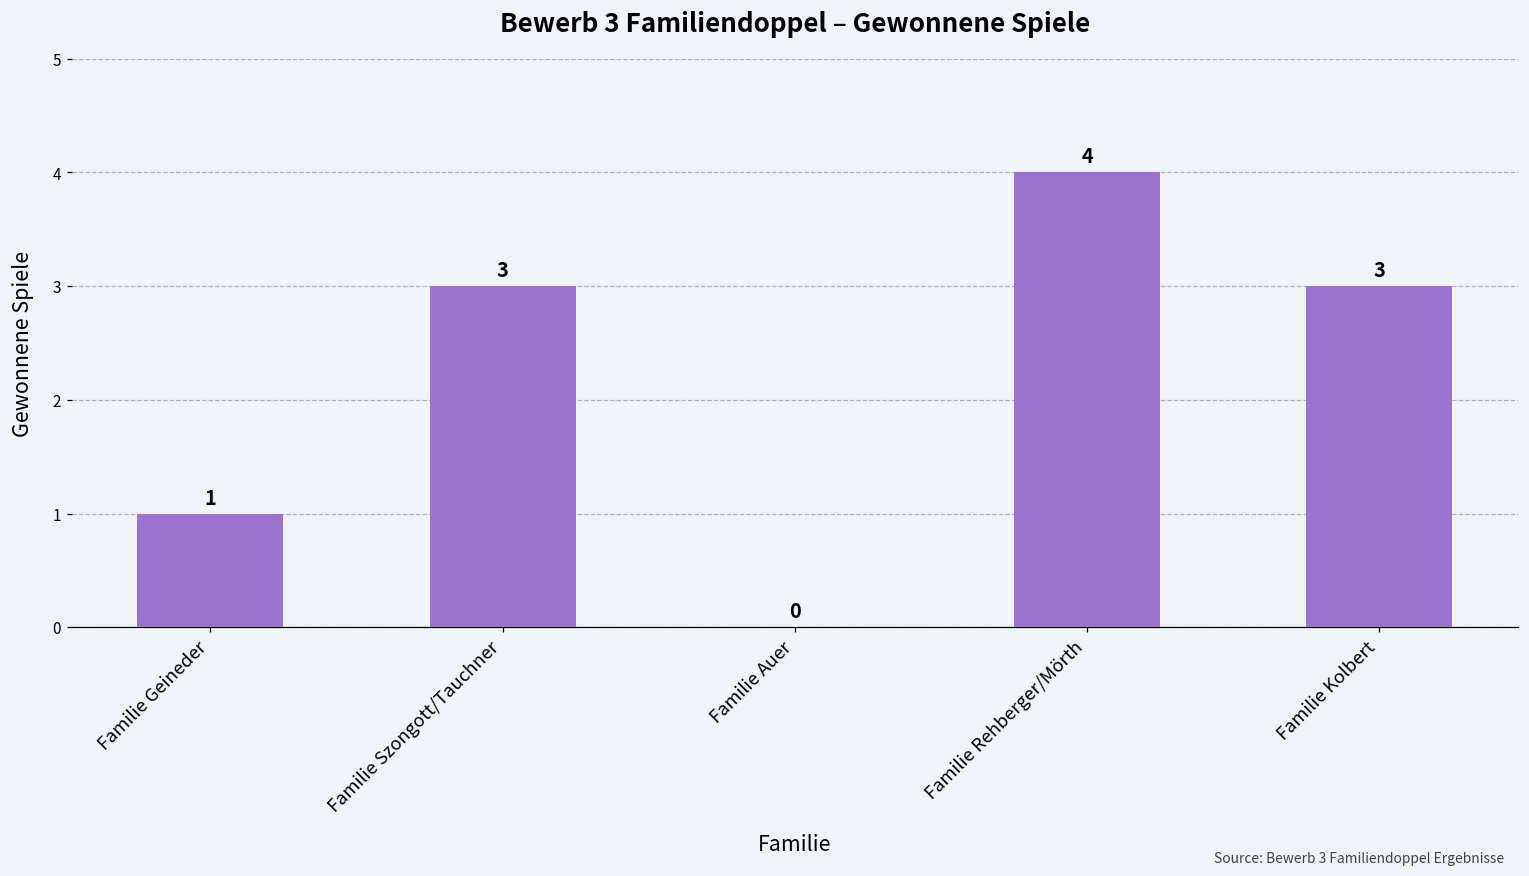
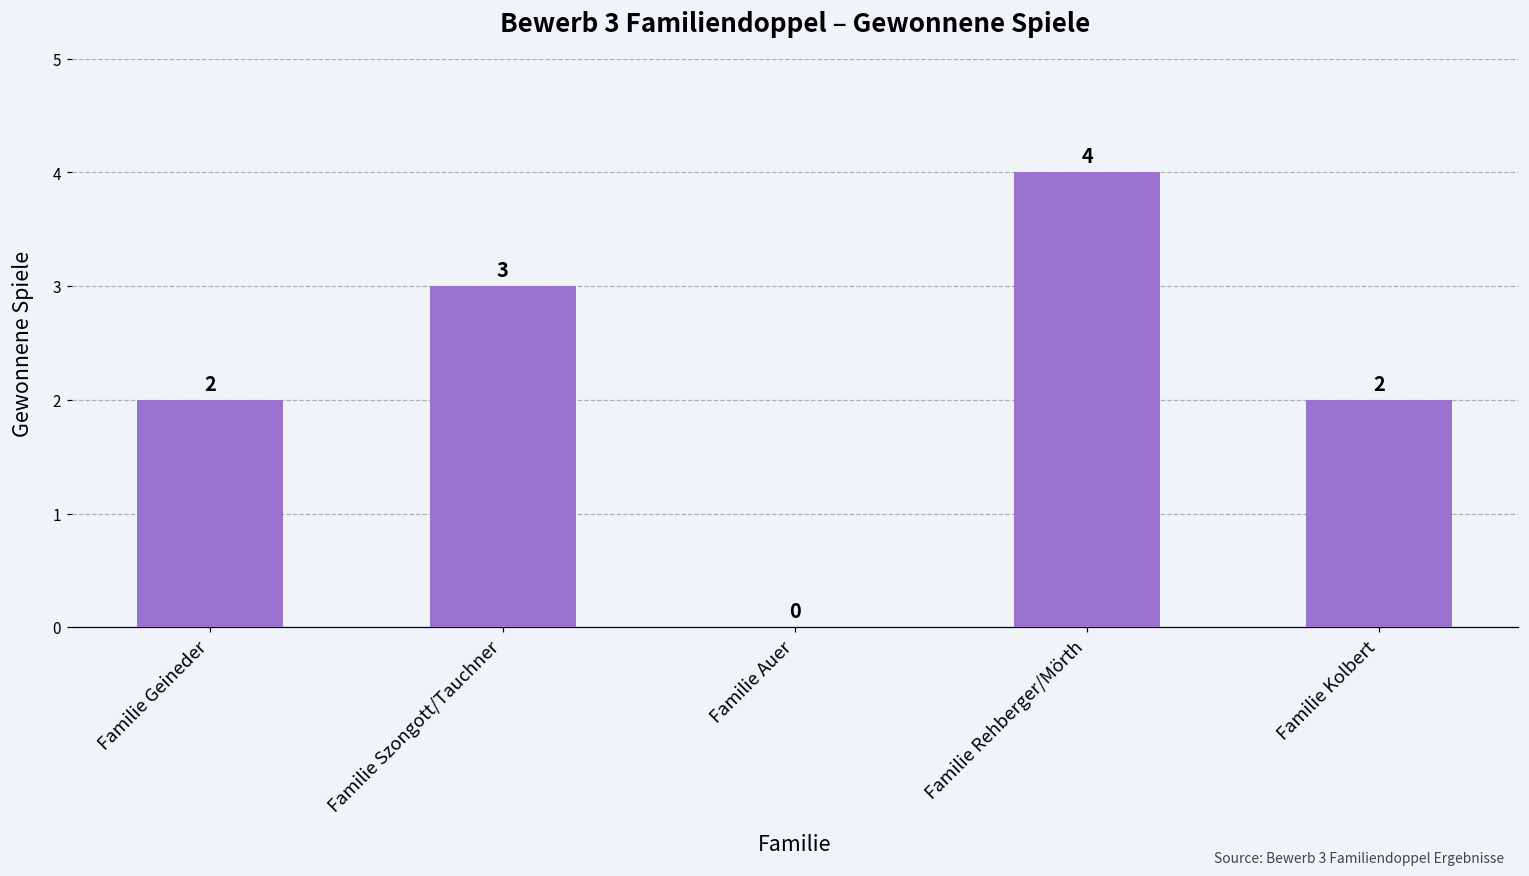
Familie Geineder: 1 -> 2
Familie Kolbert: 3 -> 2
